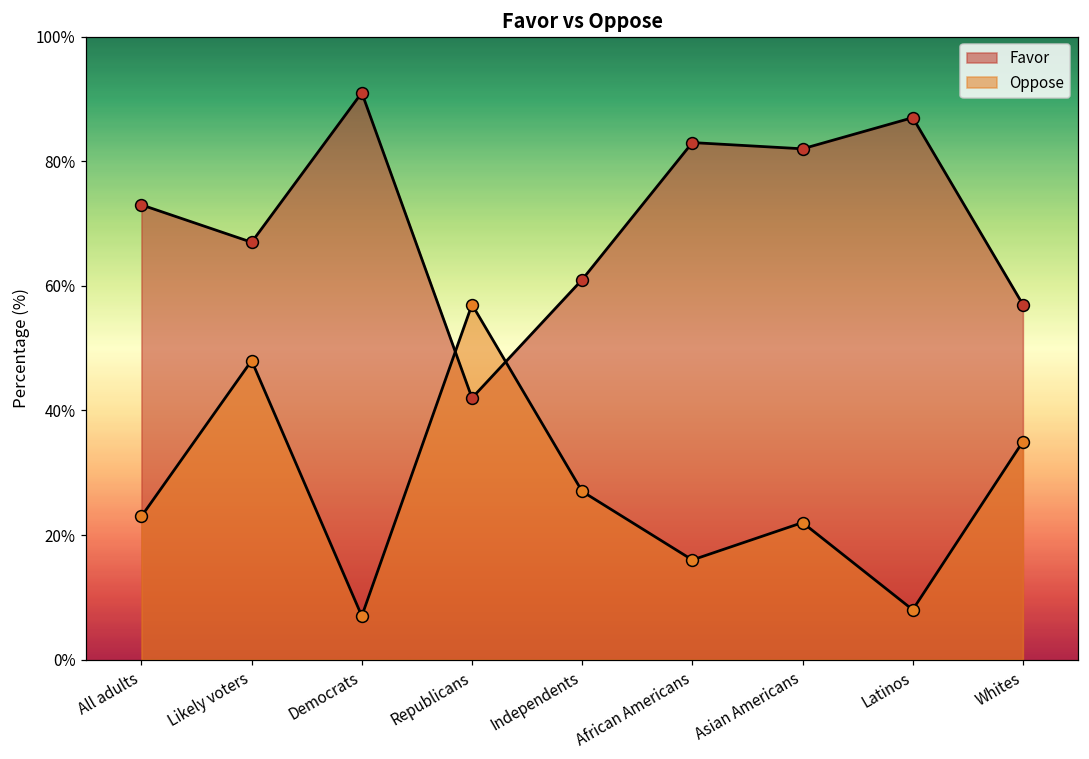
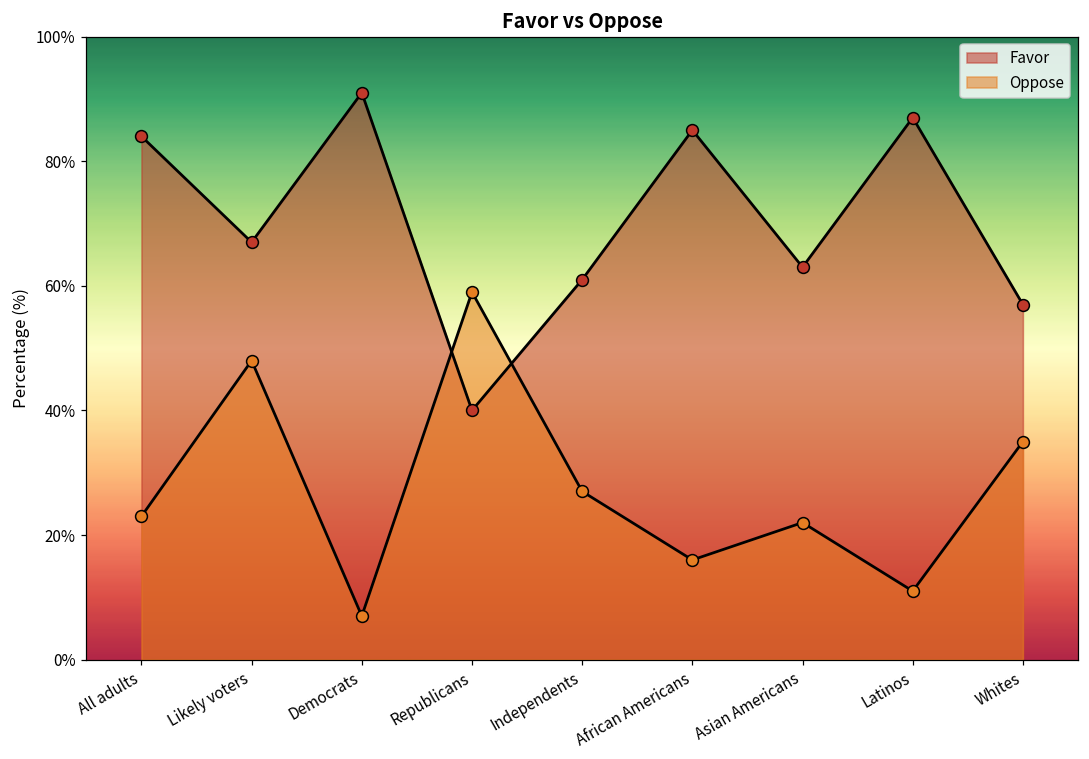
Favor, All adults: 73% -> 84%
Favor, Republicans: 42% -> 40%
Oppose, Republicans: 57% -> 59%
Favor, African Americans: 83% -> 85%
Favor, Asian Americans: 82% -> 63%
Oppose, Latinos: 8% -> 11%
